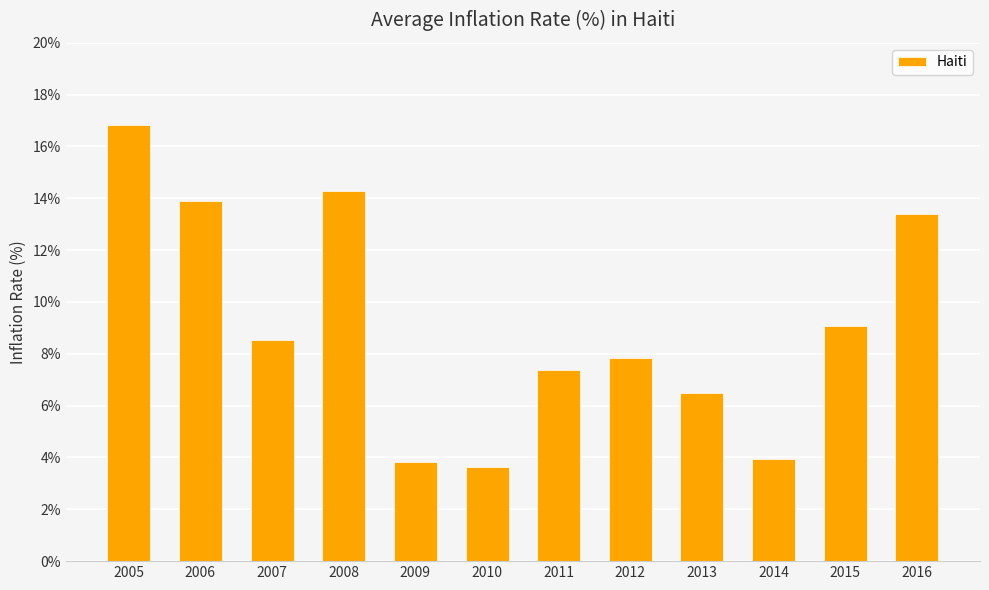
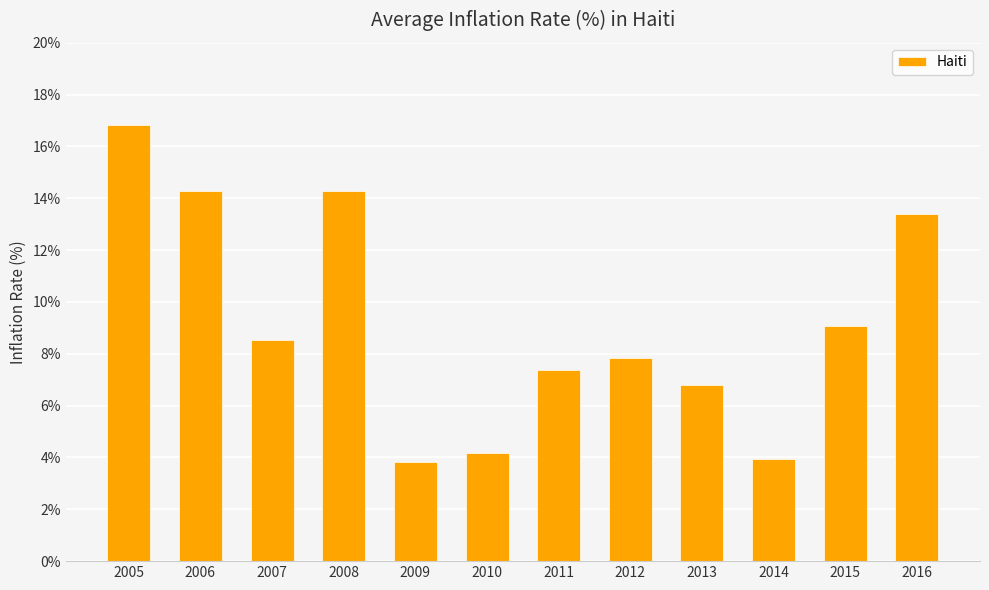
2006: 13.9% -> 14.3%
2010: 3.6% -> 4.2%
2013: 6.5% -> 6.8%
